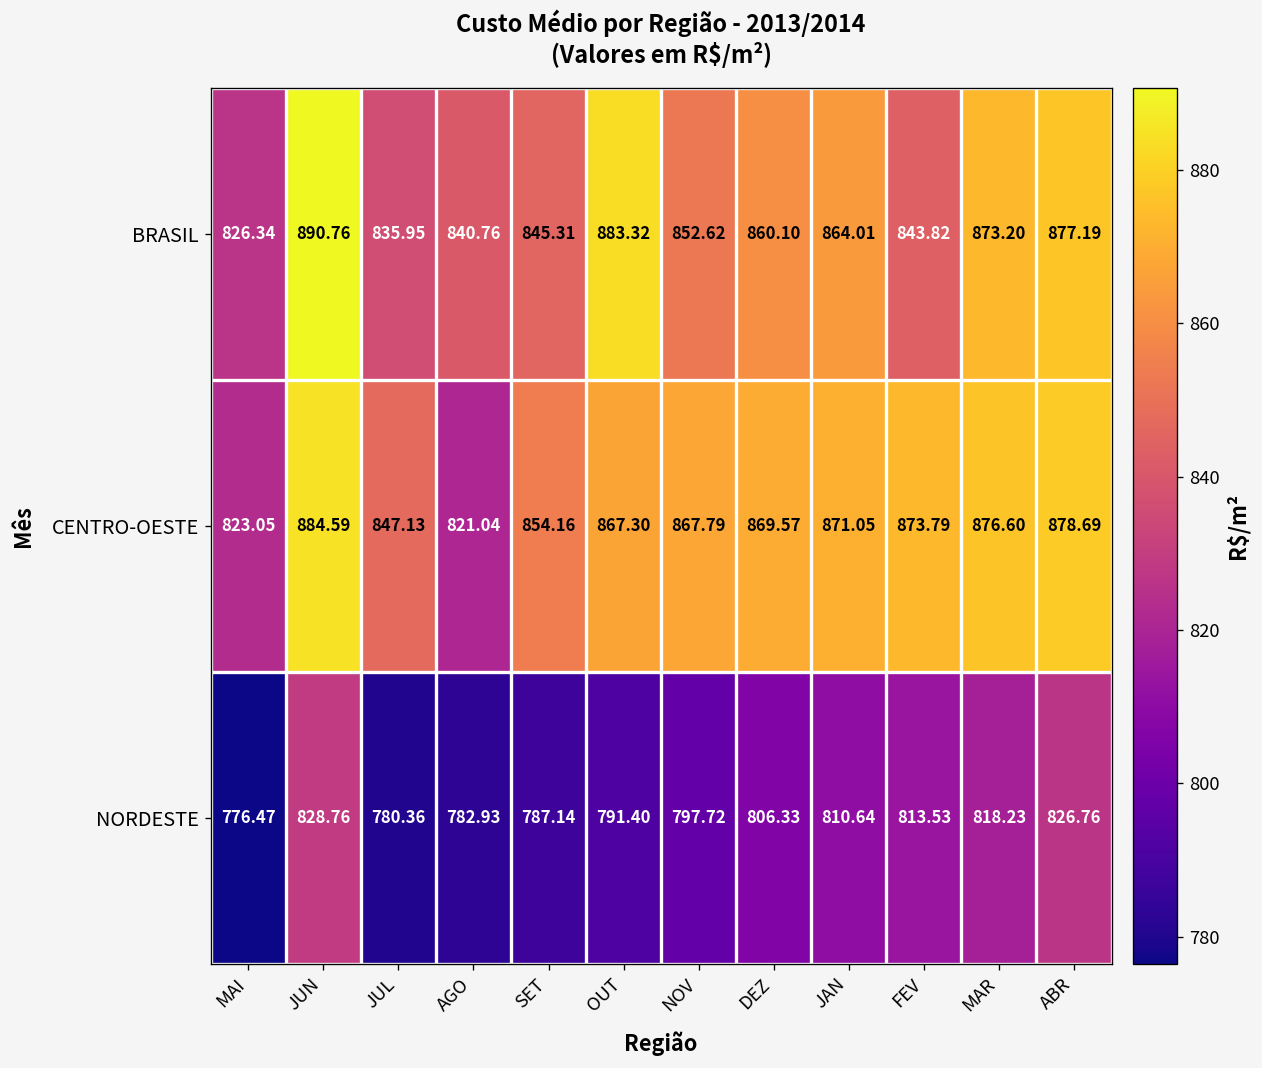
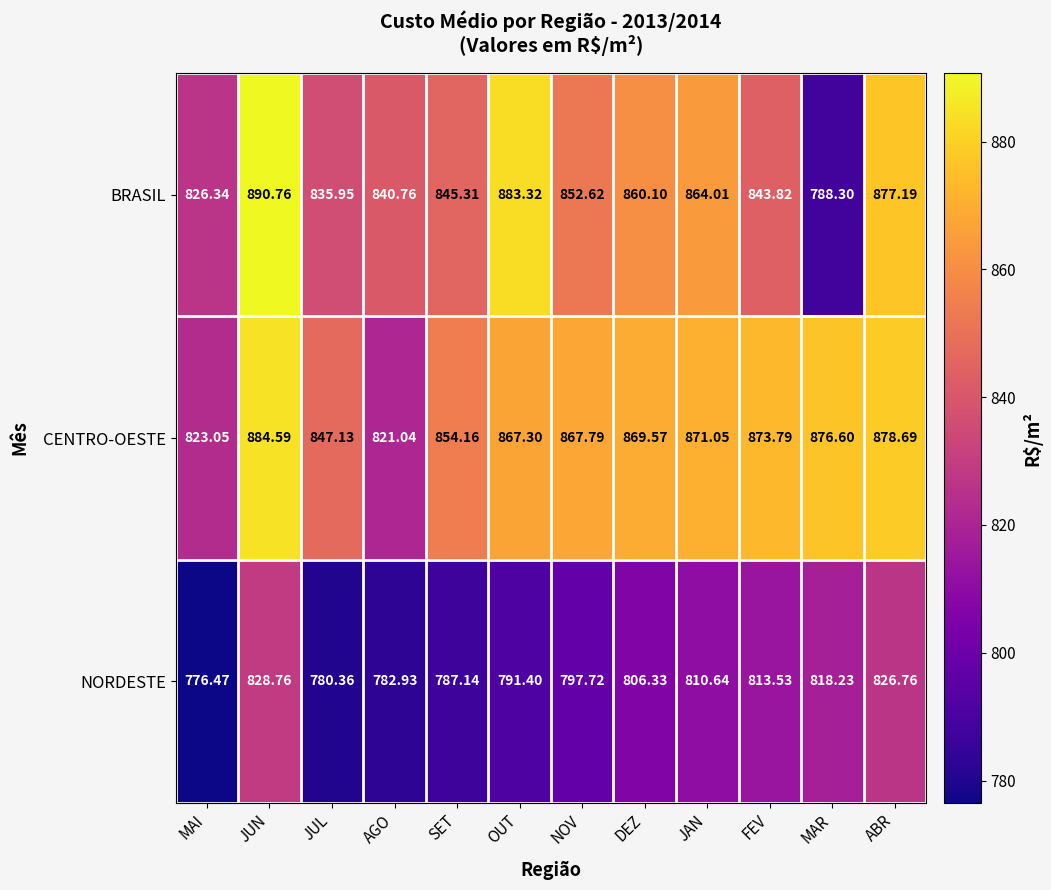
BRASIL, MAR: 873.20 -> 788.30
